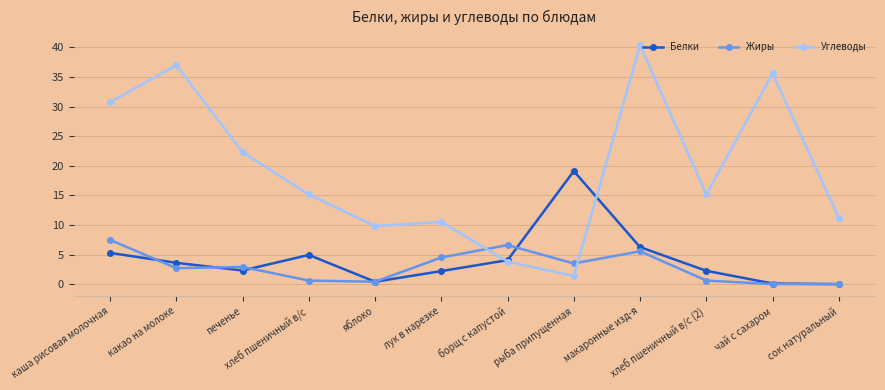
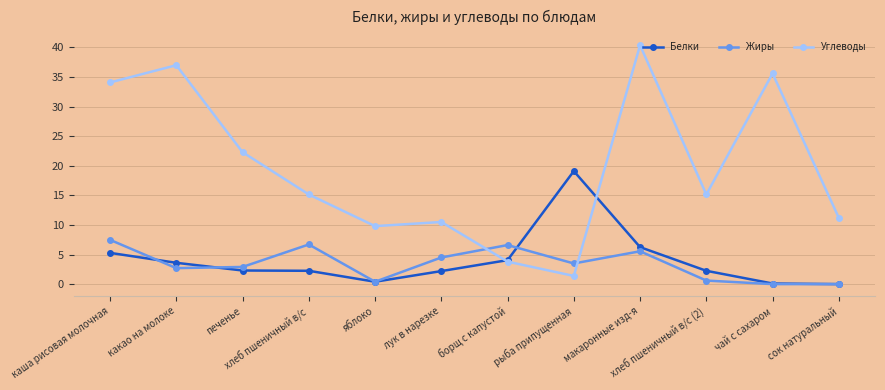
Углеводы, каша рисовая молочная: 31 -> 34
Белки, хлеб пшеничный в/с: 5 -> 2
Жиры, хлеб пшеничный в/с: 1 -> 7
